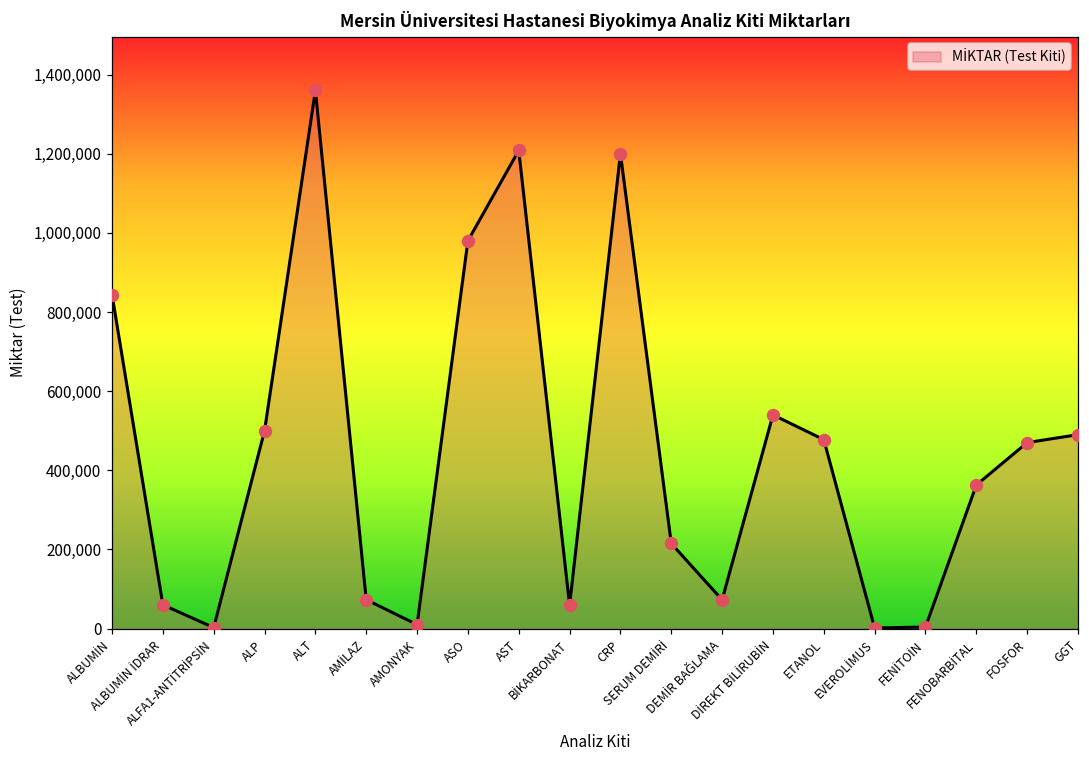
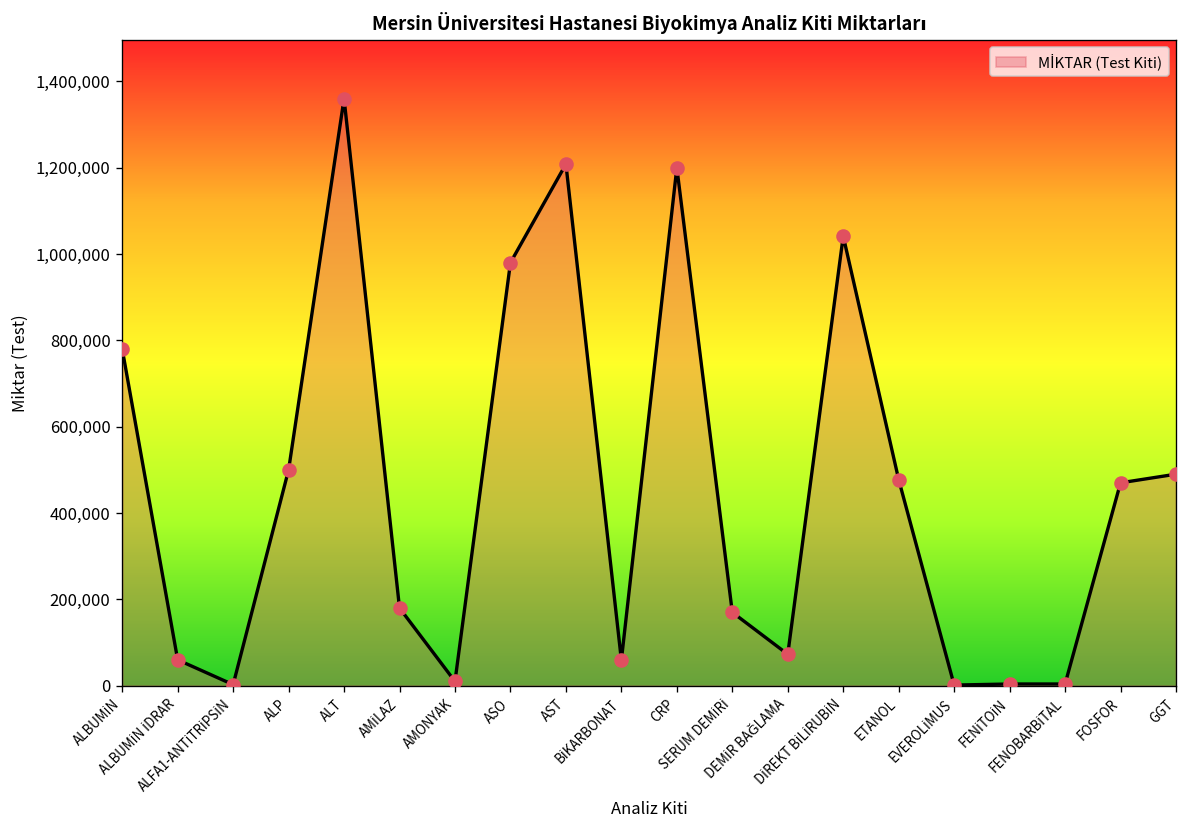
ALBUMİN: 840,000 -> 780,000
AMİLAZ: 70,000 -> 180,000
SERUM DEMİRİ: 210,000 -> 170,000
DİREKT BİLİRUBİN: 540,000 -> 1,040,000
FENOBARBİTAL: 360,000 -> 0
